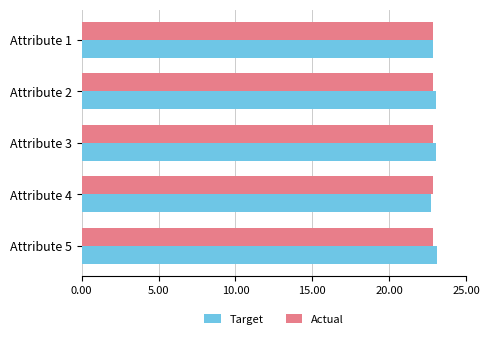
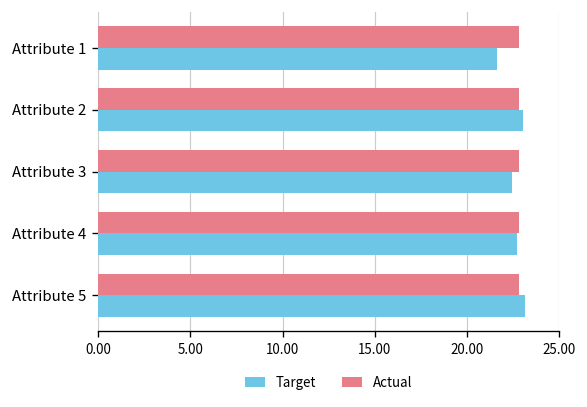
Target, Attribute 1: 22.8 -> 21.6
Target, Attribute 3: 23.1 -> 22.5
